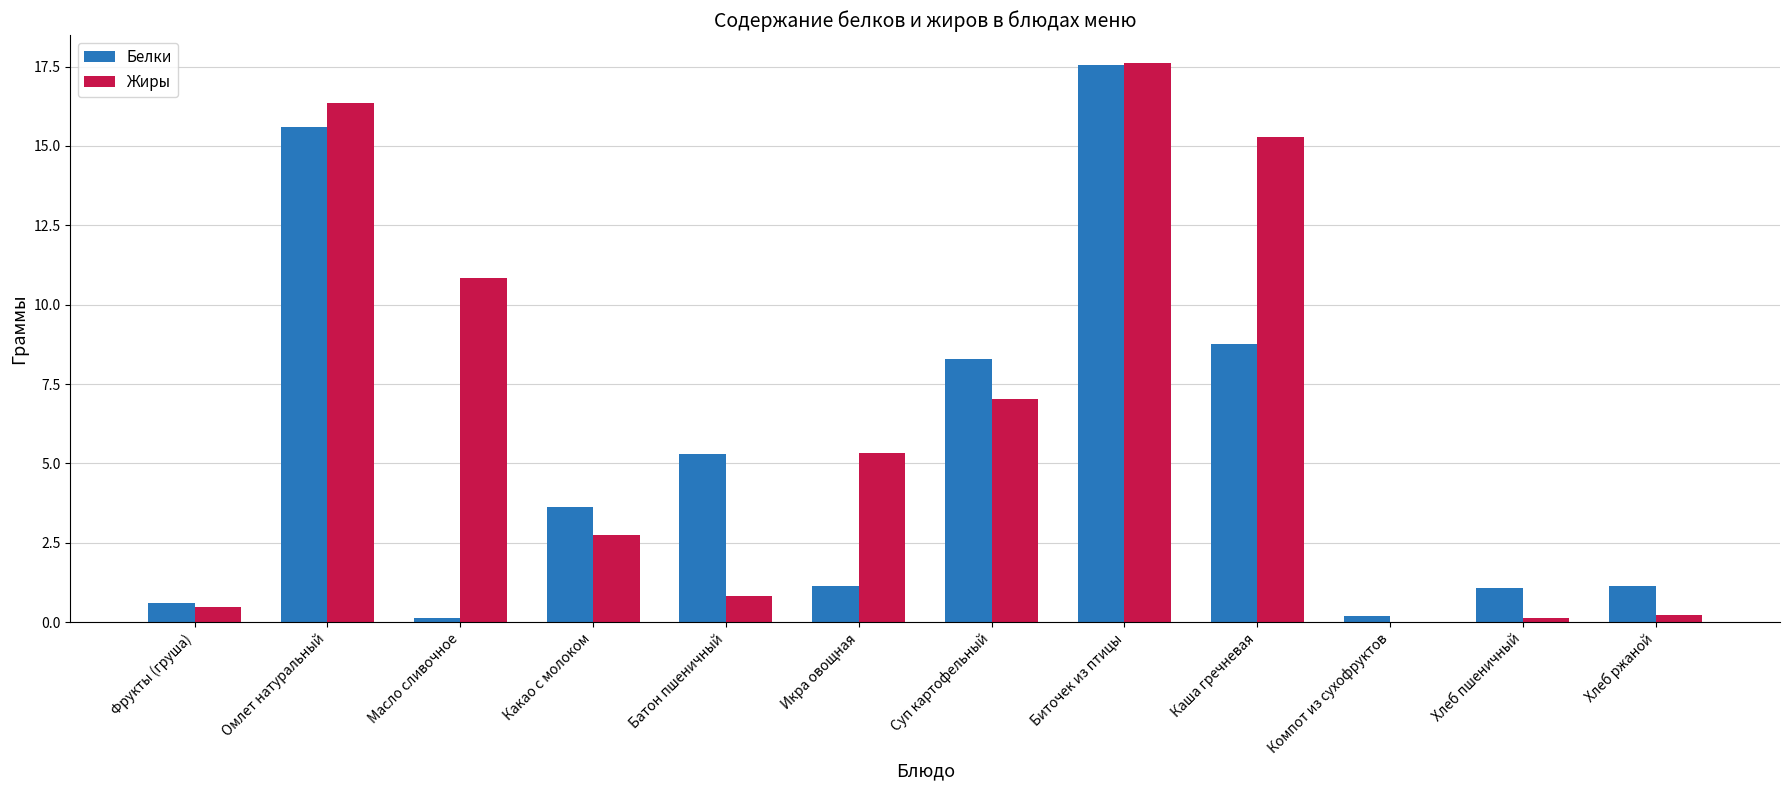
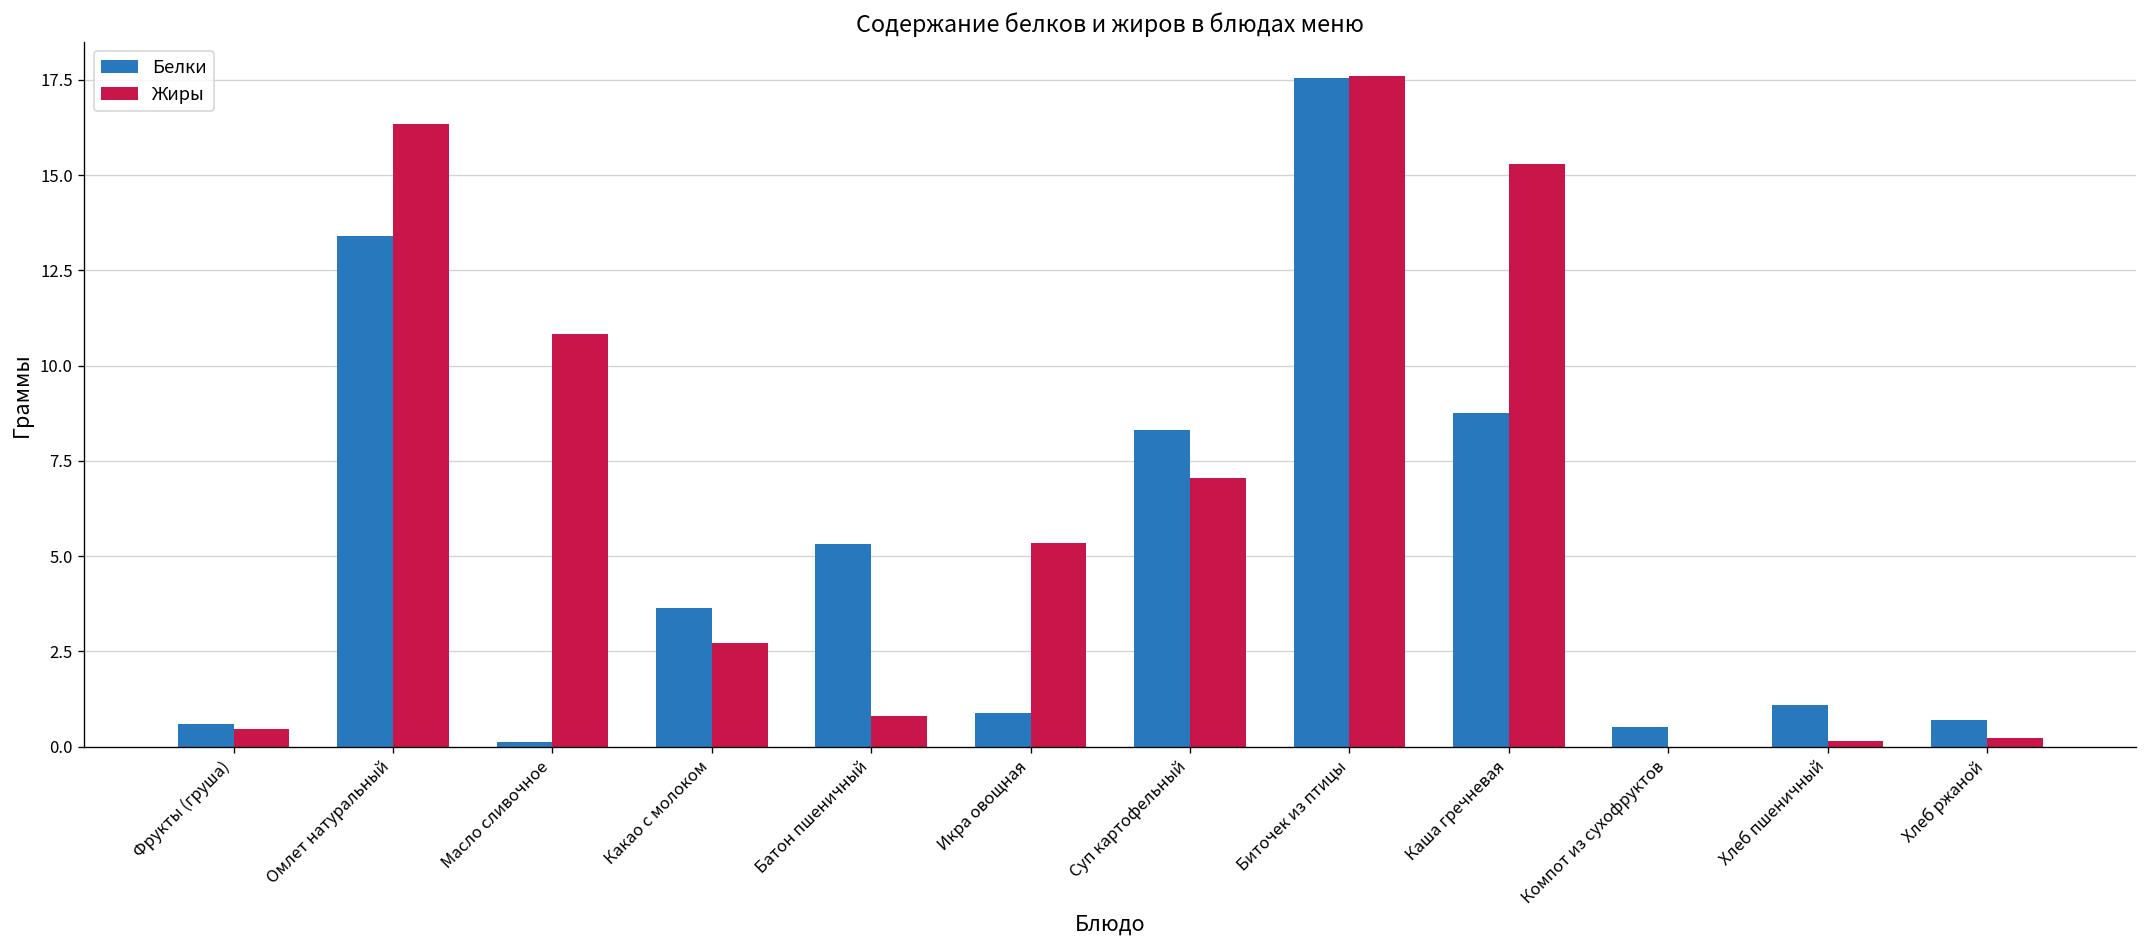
Белки, Омлет натуральный: 15.6 -> 13.4
Белки, Икра овощная: 1.1 -> 0.9
Белки, Компот из сухофруктов: 0.2 -> 0.5
Белки, Хлеб ржаной: 1.1 -> 0.7
